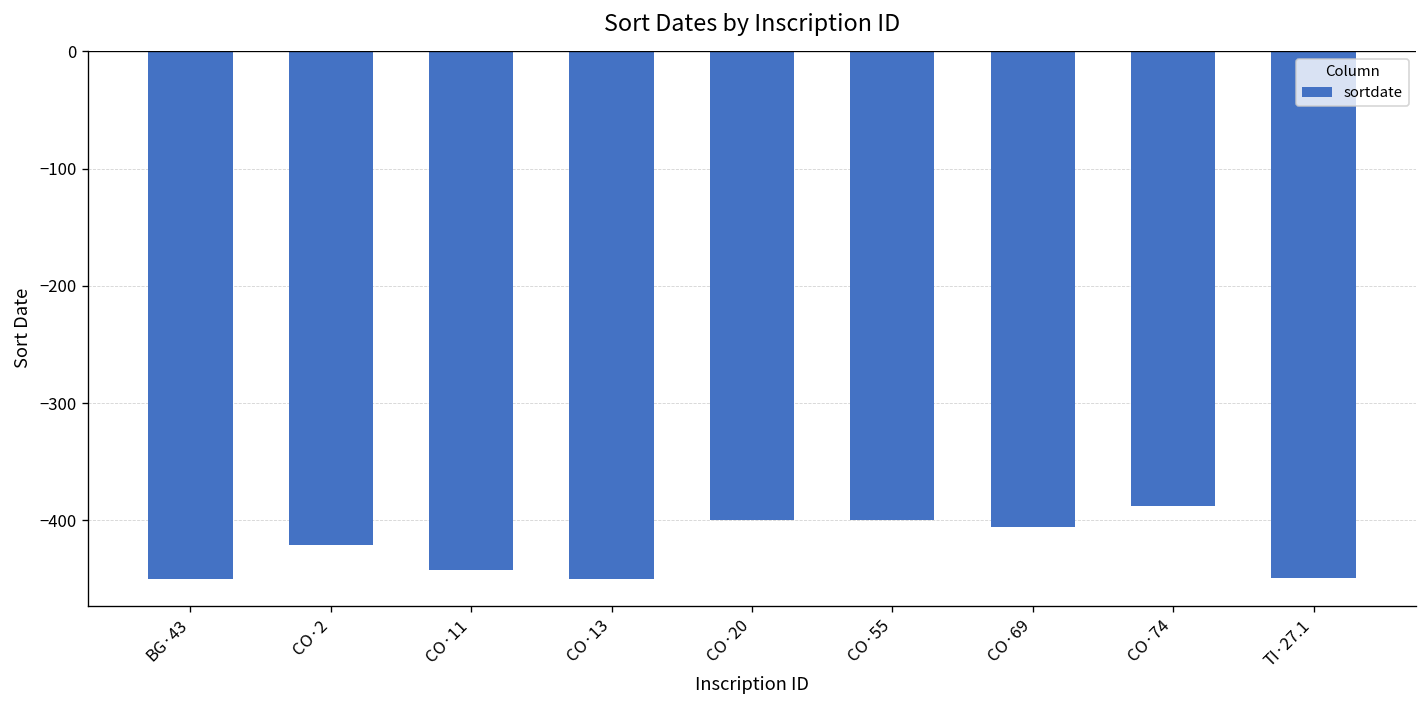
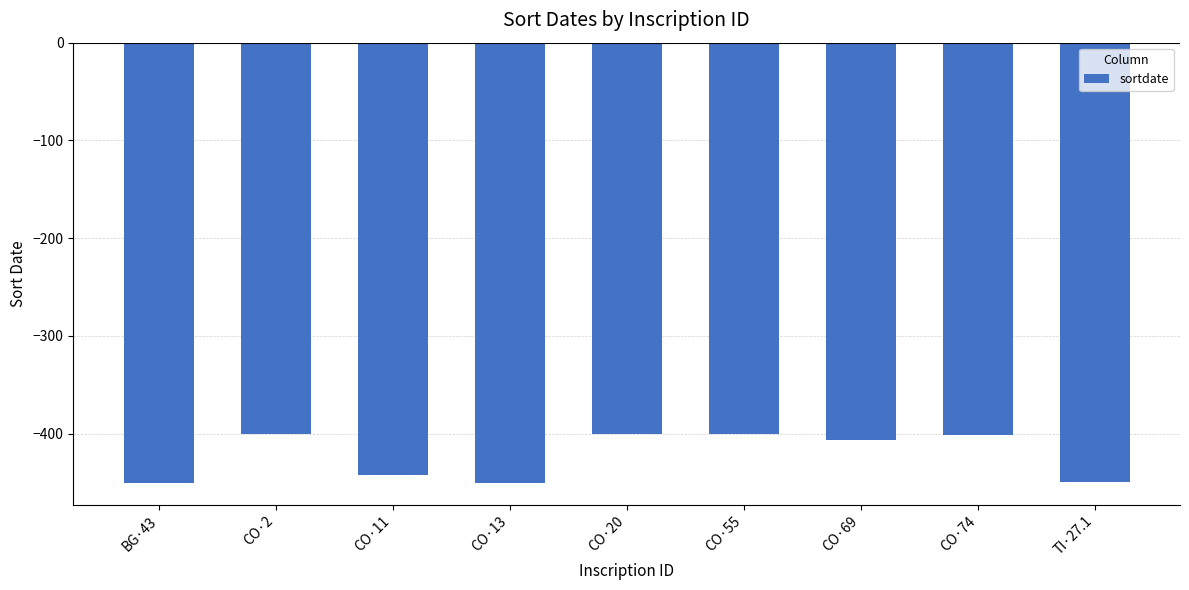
CO·2: -420 -> -400
CO·74: -390 -> -400
